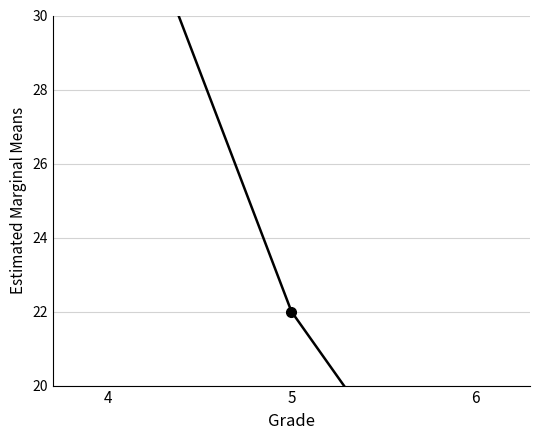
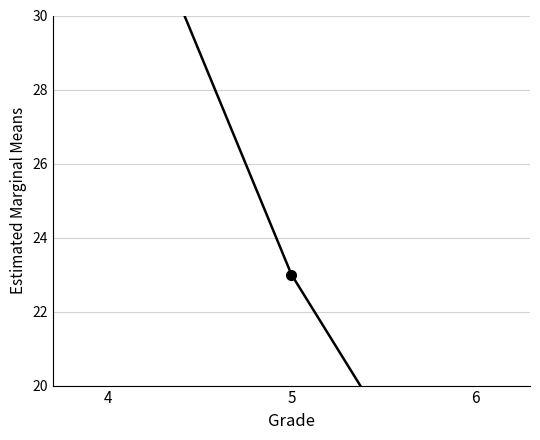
5: 22 -> 23
